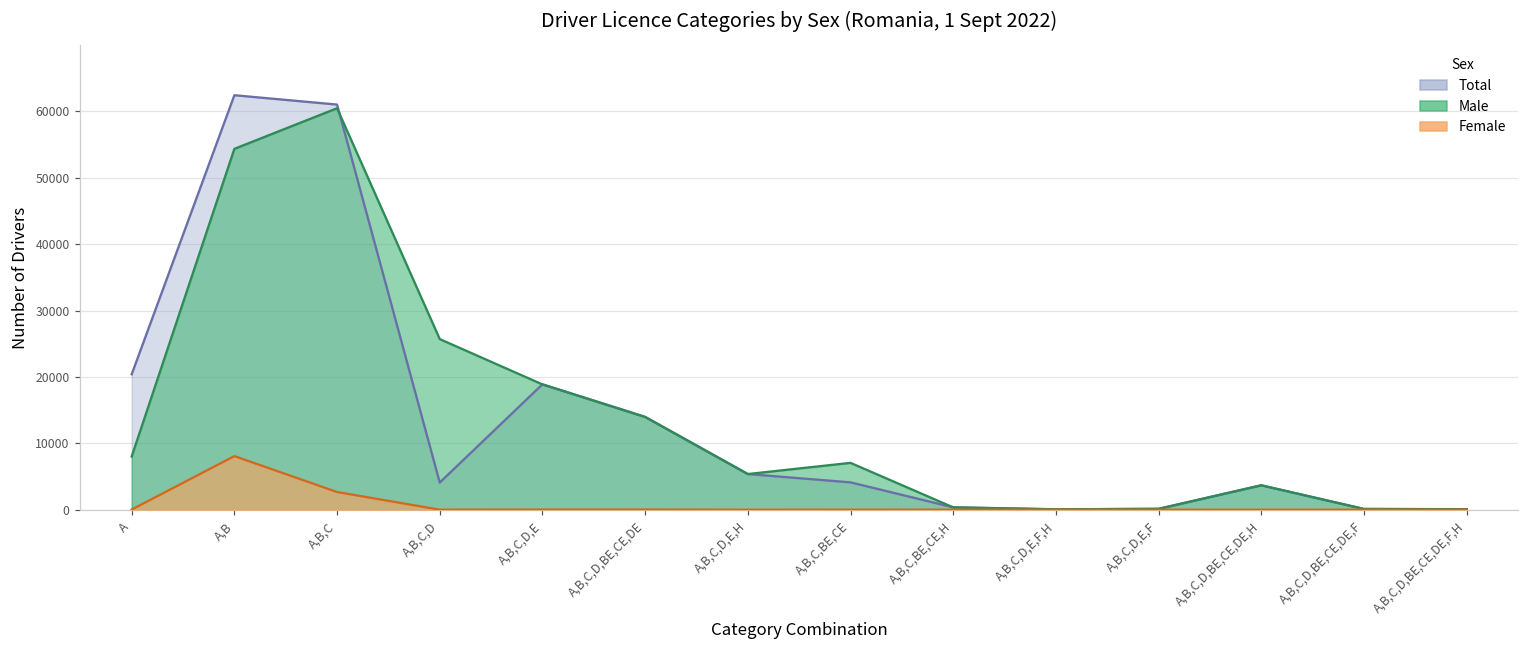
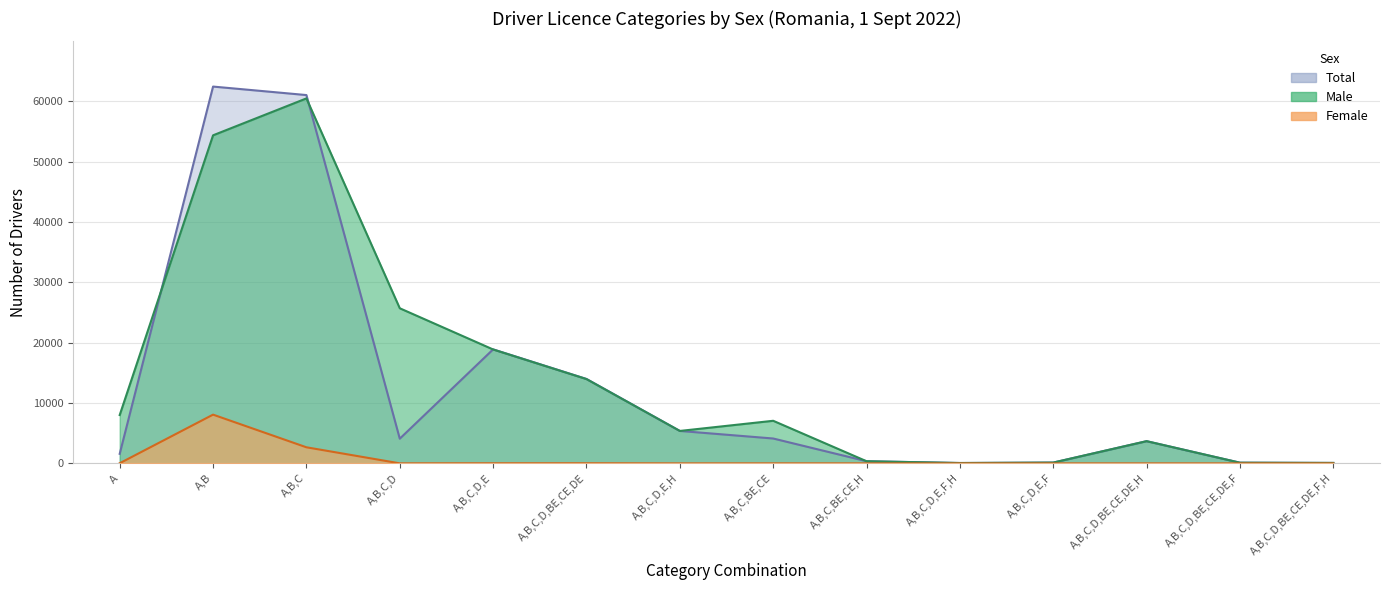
Total, A: 20000 -> 2000
